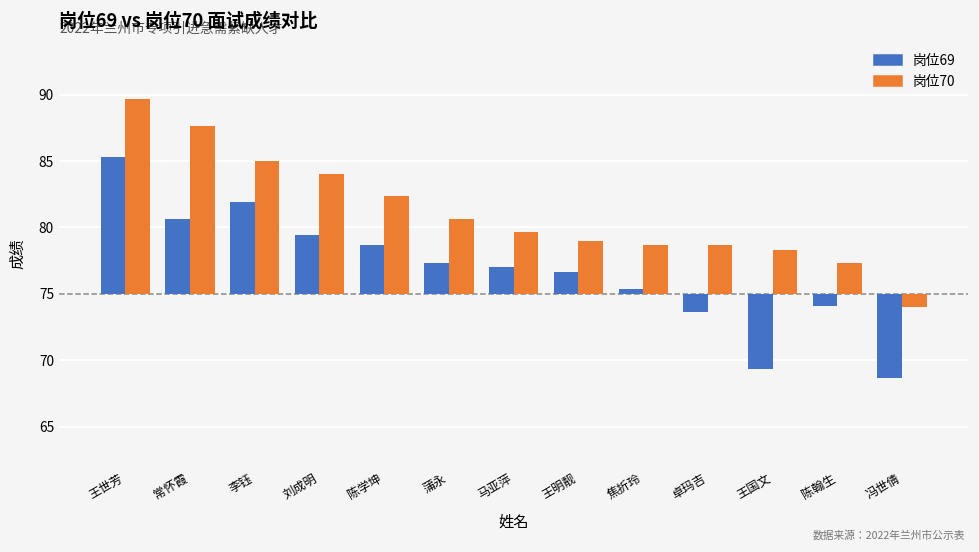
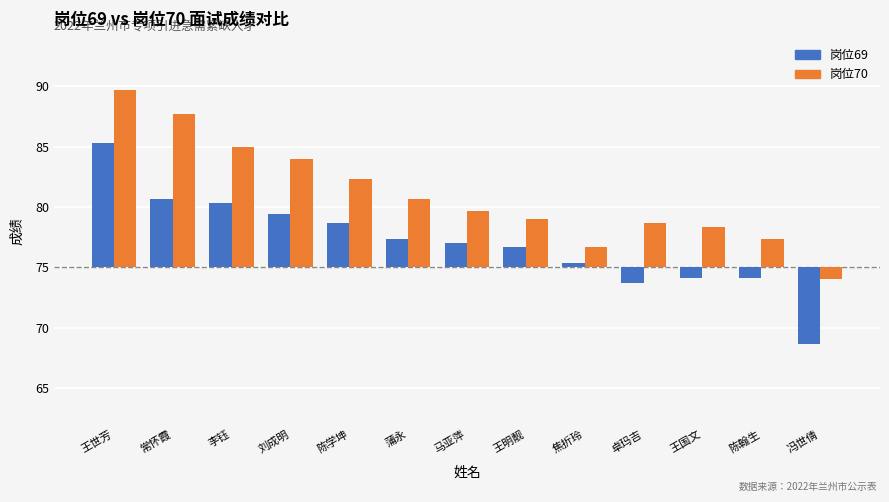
岗位69, 李钰: 81.9 -> 80.3
岗位70, 焦折玲: 78.7 -> 76.7
岗位69, 王国文: 69.3 -> 74.1
